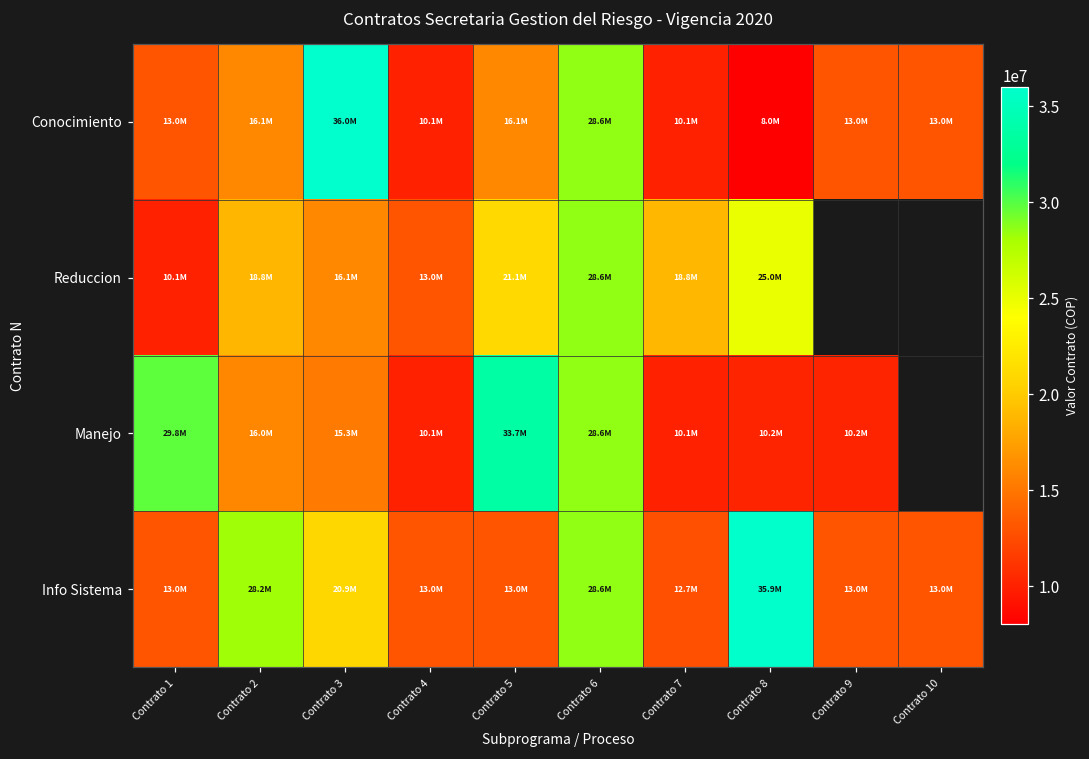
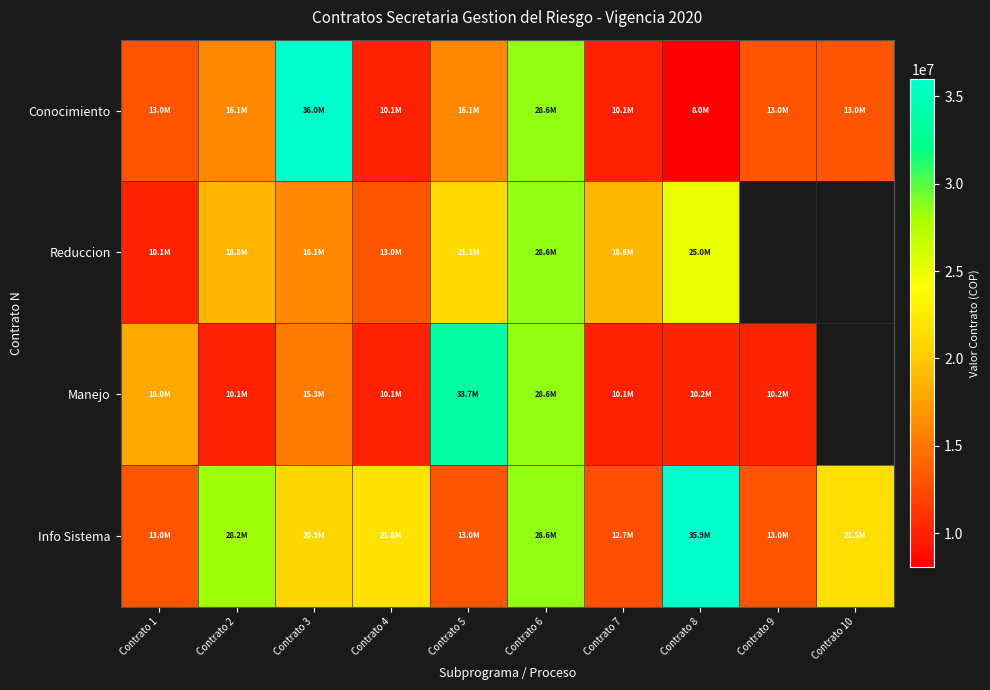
Manejo, Contrato 1: 29.8M -> 18.0M
Manejo, Contrato 2: 16.0M -> 10.1M
Info Sistema, Contrato 4: 13.0M -> 21.8M
Info Sistema, Contrato 10: 13.0M -> 21.5M
